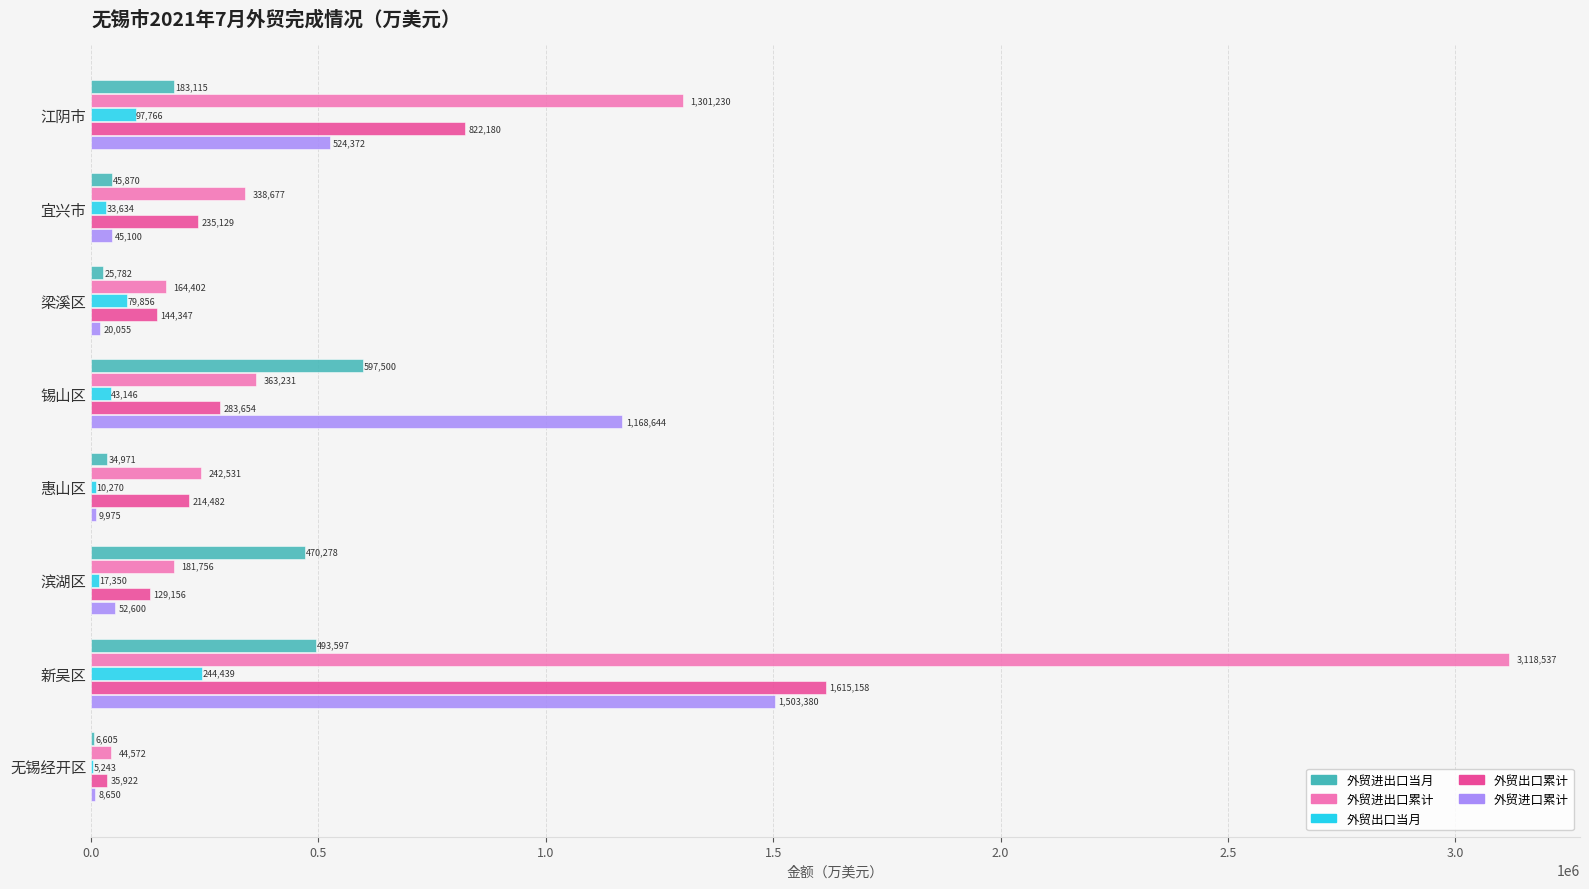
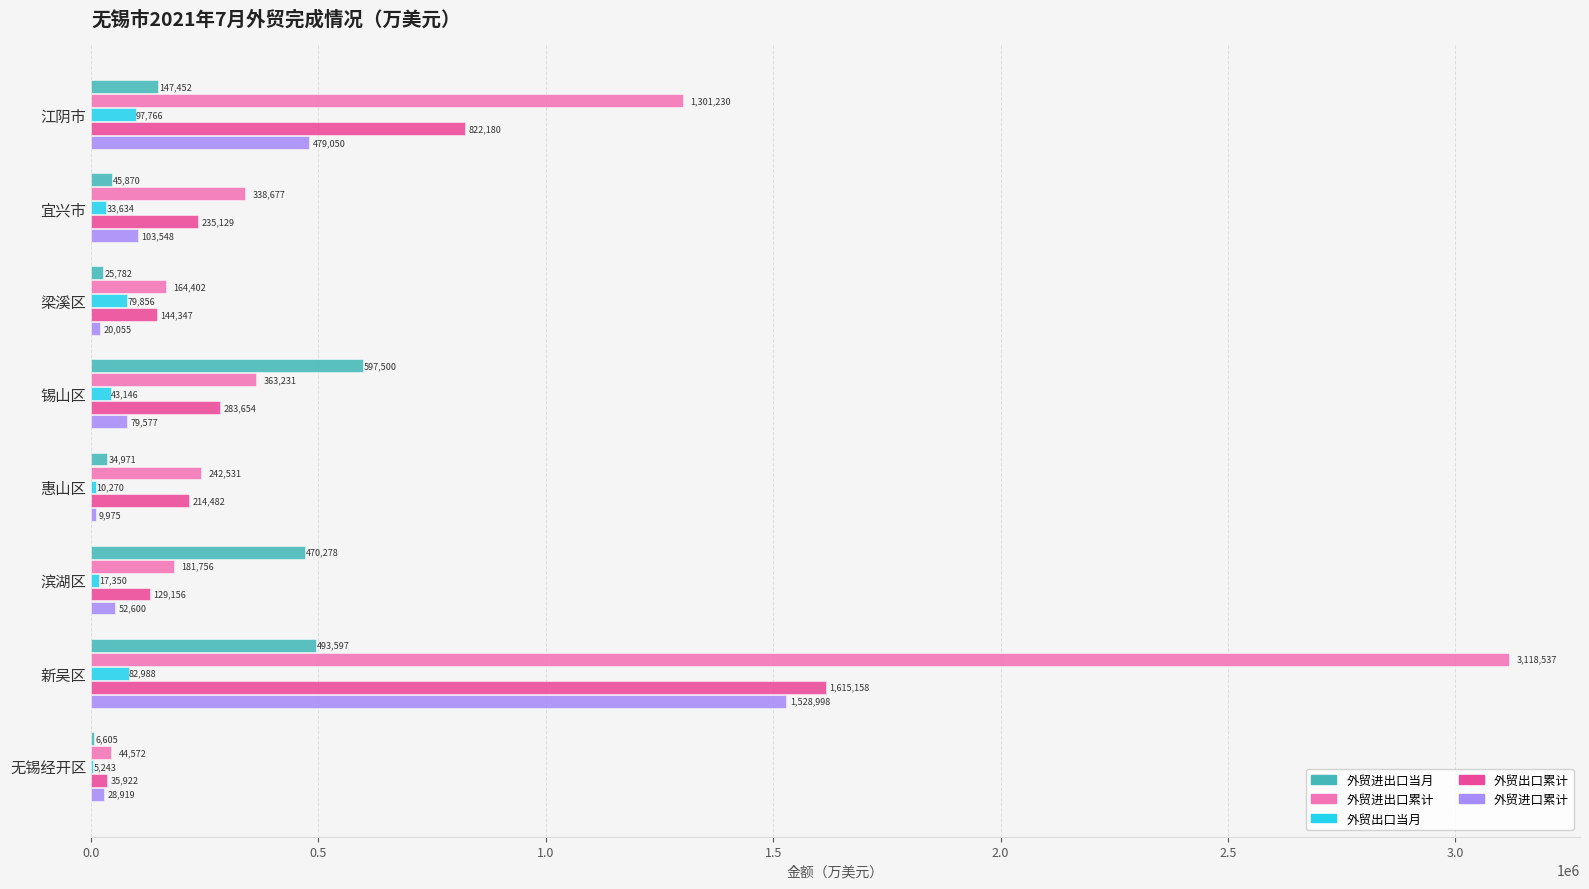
外贸进出口当月, 江阴市: 183,115 -> 147,452
外贸进口累计, 江阴市: 524,372 -> 479,050
外贸进口累计, 宜兴市: 45,100 -> 103,548
外贸进口累计, 锡山区: 1,168,644 -> 79,577
外贸出口当月, 新吴区: 244,439 -> 82,988
外贸进口累计, 新吴区: 1,503,380 -> 1,528,998
外贸进口累计, 无锡经开区: 8,650 -> 28,919
